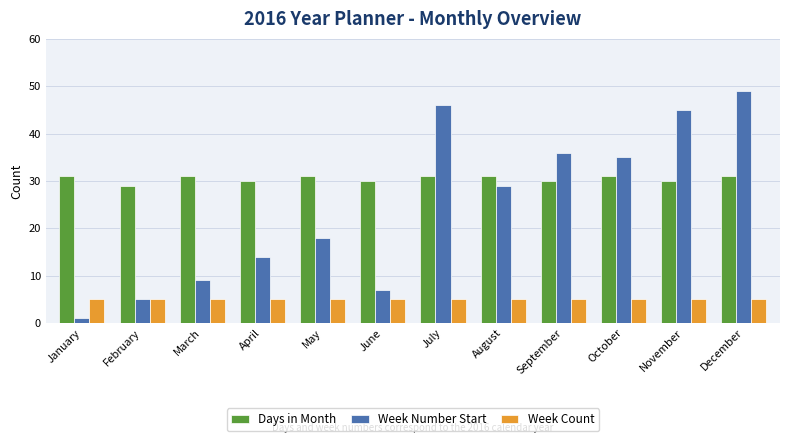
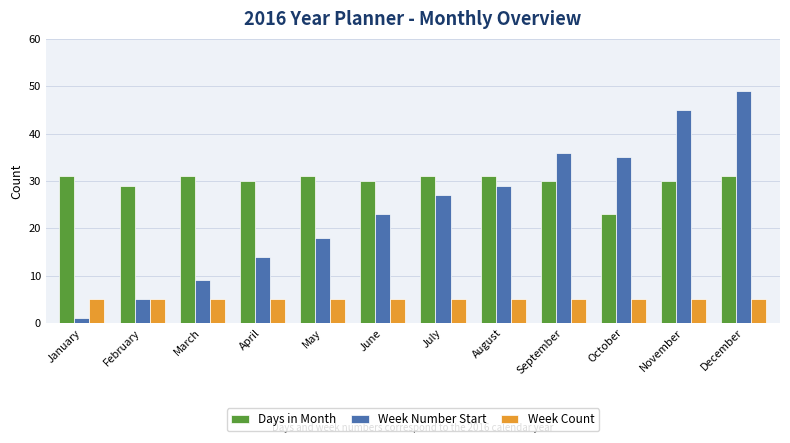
Week Number Start, June: 7 -> 23
Week Number Start, July: 46 -> 27
Days in Month, October: 31 -> 23
